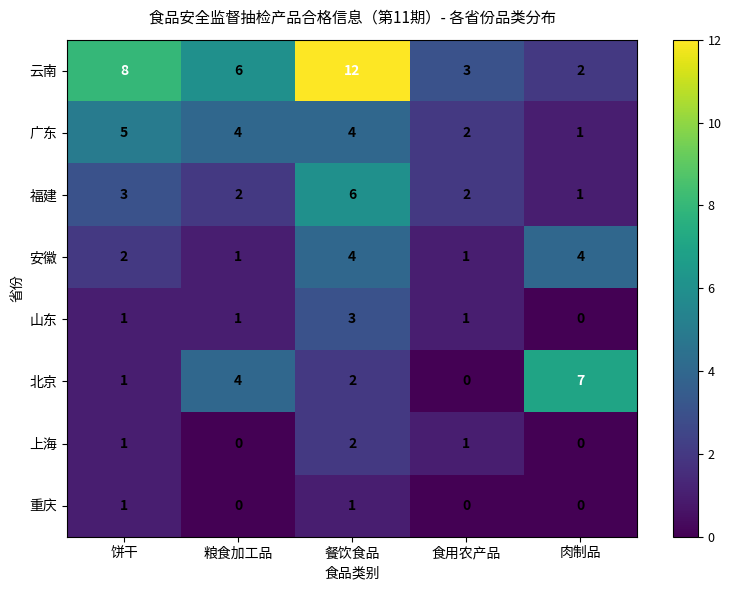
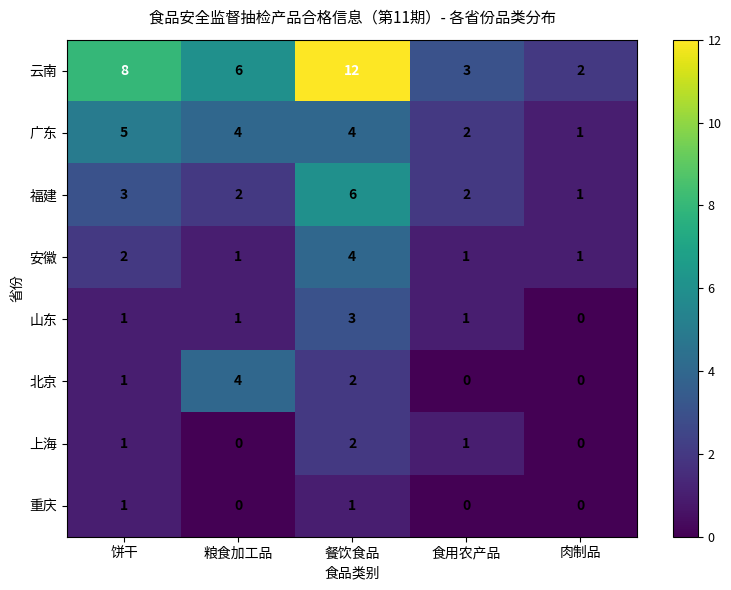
安徽, 肉制品: 4 -> 1
北京, 肉制品: 7 -> 0
